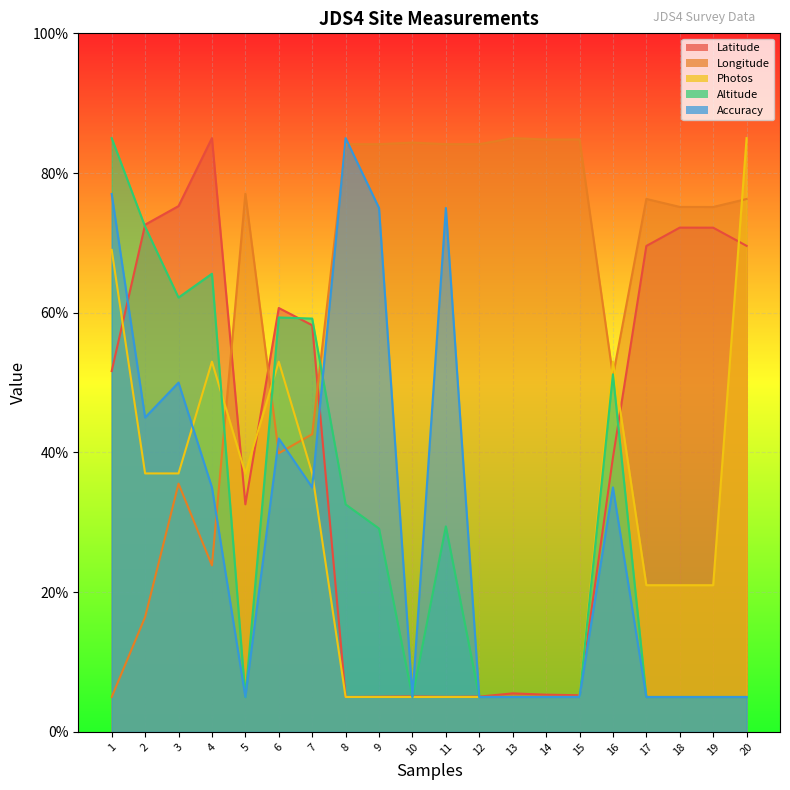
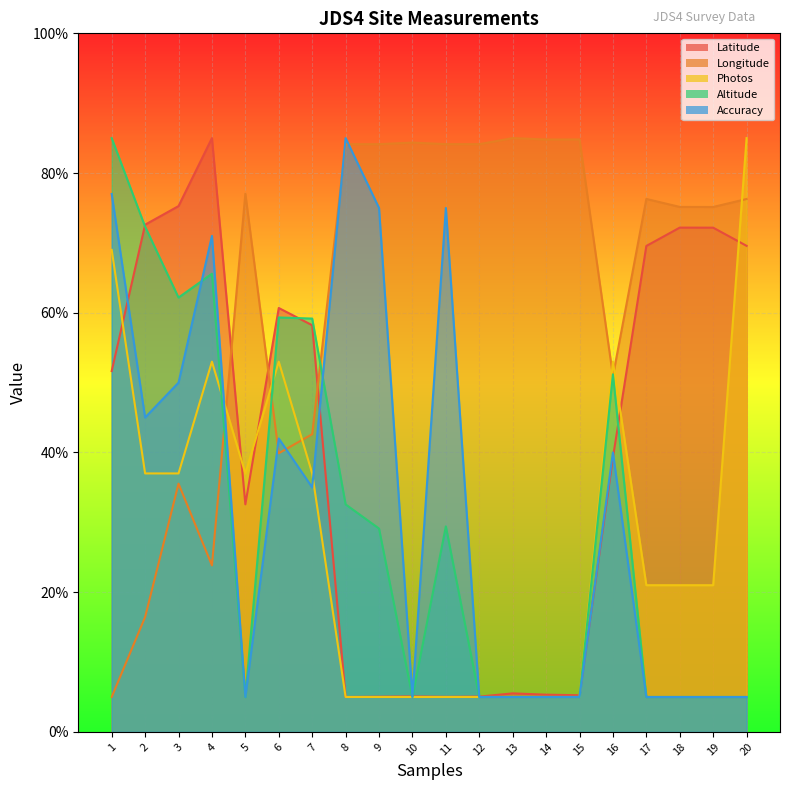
Accuracy, 4: 35% -> 71%
Accuracy, 16: 35% -> 40%
